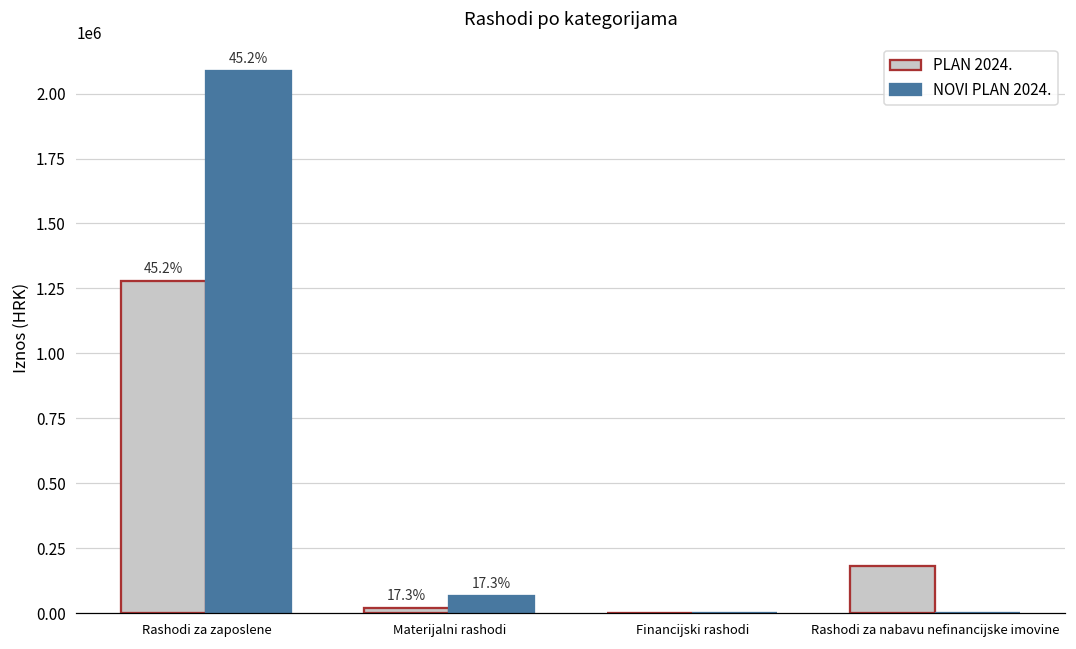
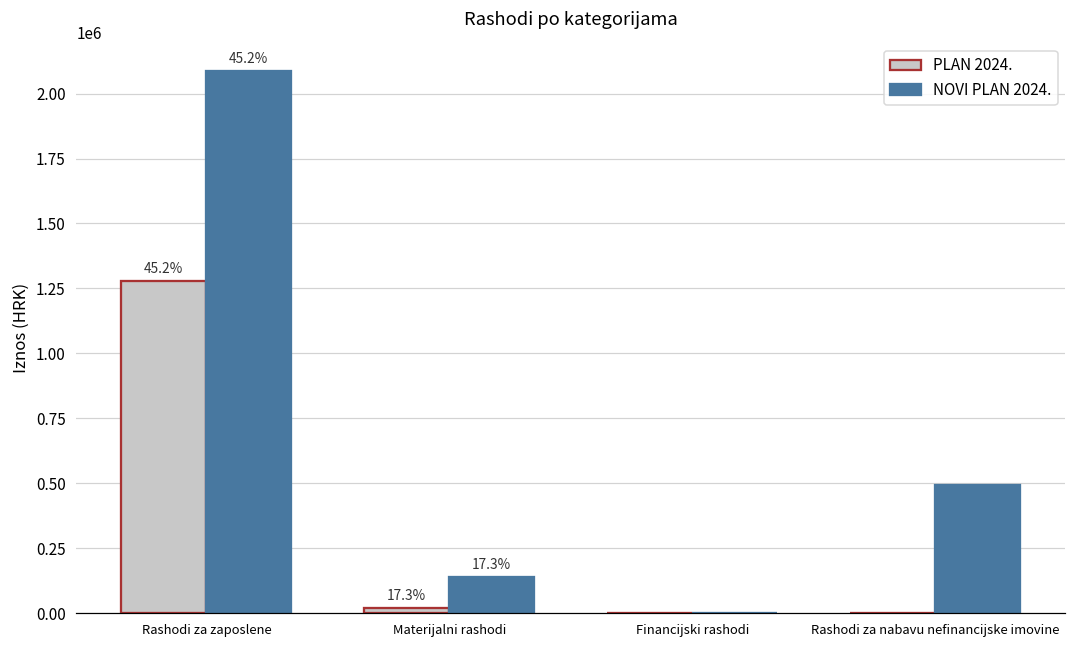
NOVI PLAN 2024., Materijalni rashodi: 70000 -> 140000
PLAN 2024., Rashodi za nabavu nefinancijske imovine: 180000 -> 0
NOVI PLAN 2024., Rashodi za nabavu nefinancijske imovine: 0 -> 490000
